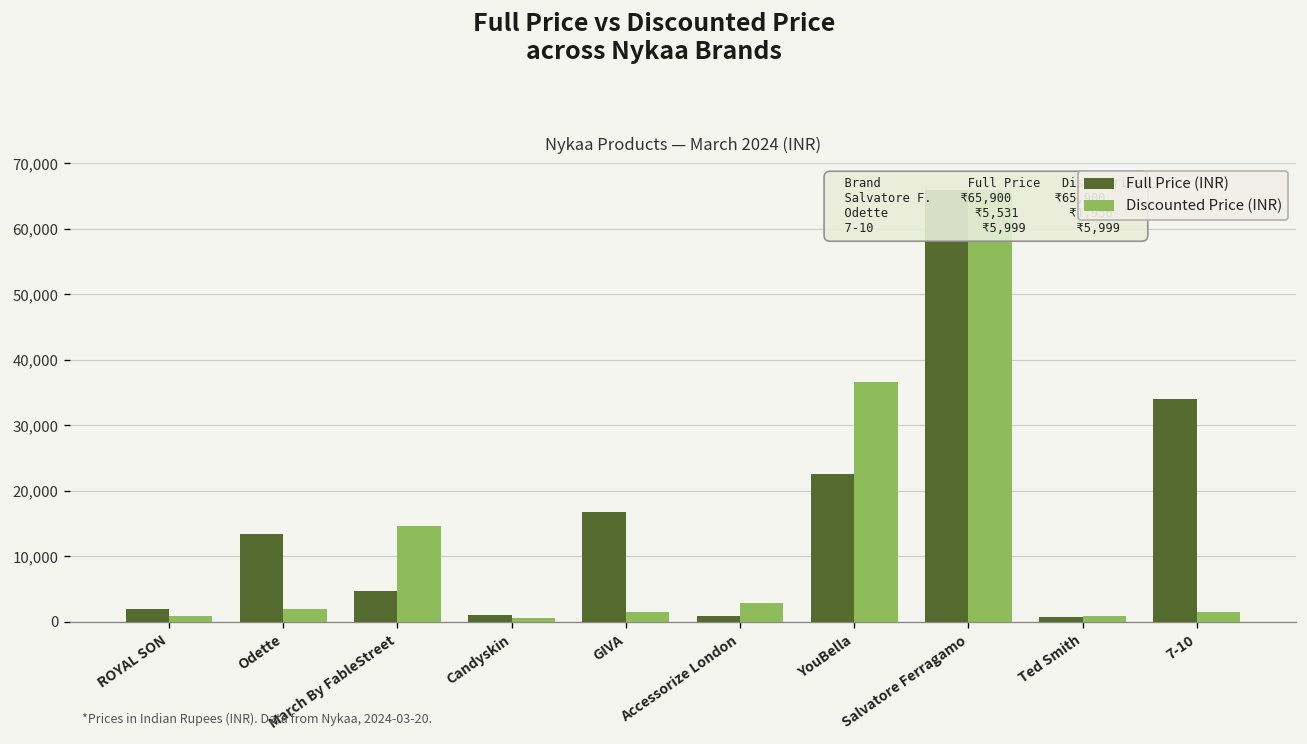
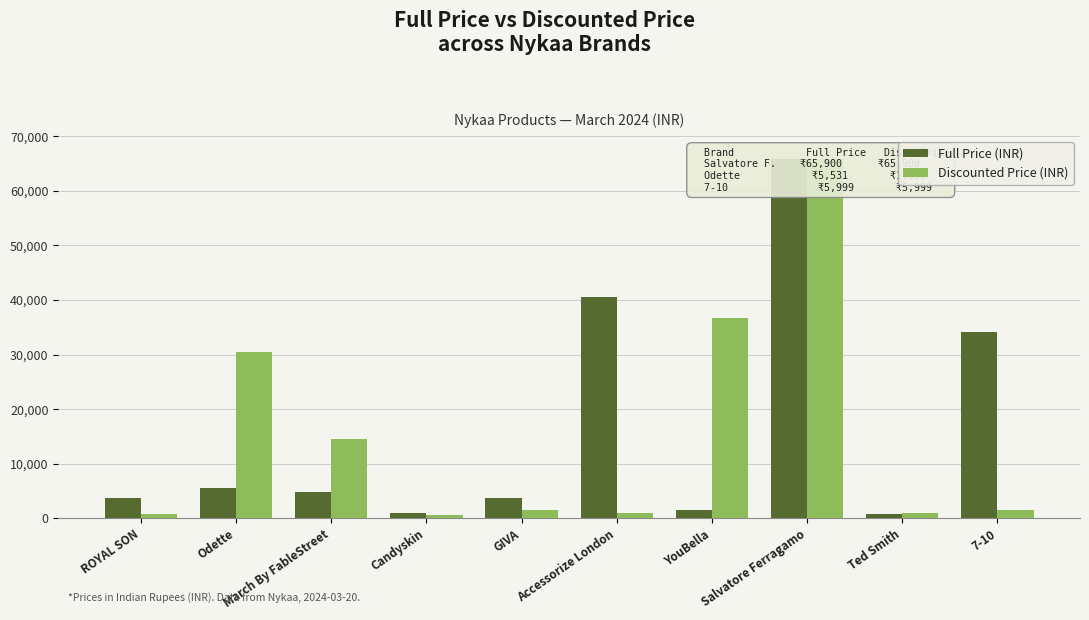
Full Price (INR), ROYAL SON: 2,000 -> 4,000
Full Price (INR), Odette: 13,000 -> 6,000
Discounted Price (INR), Odette: 2,000 -> 31,000
Full Price (INR), GIVA: 17,000 -> 4,000
Full Price (INR), Accessorize London: 1,000 -> 41,000
Discounted Price (INR), Accessorize London: 3,000 -> 1,000
Full Price (INR), YouBella: 23,000 -> 2,000
